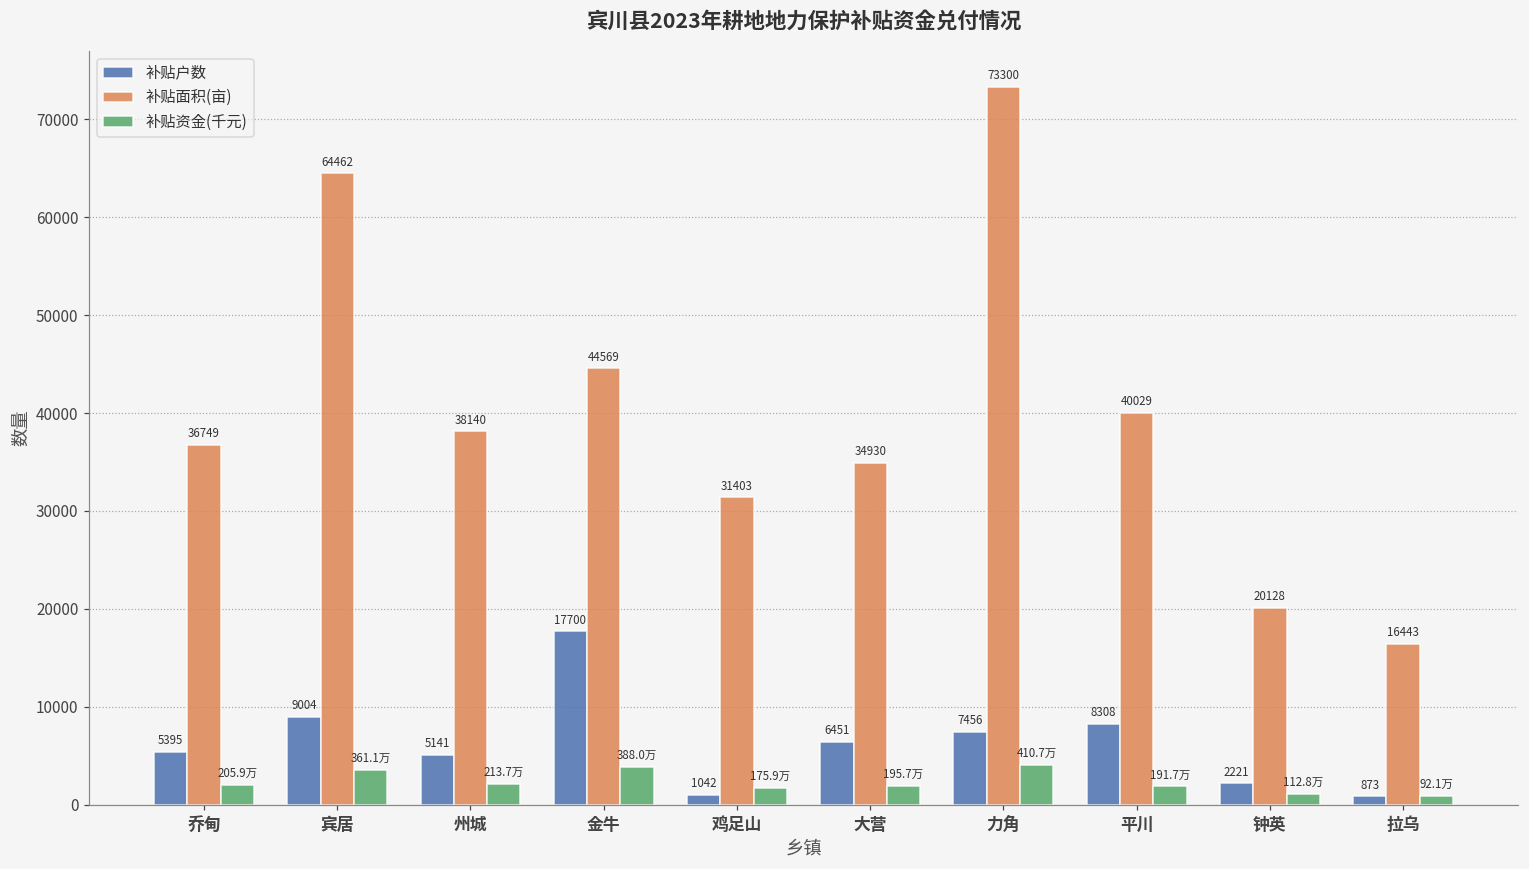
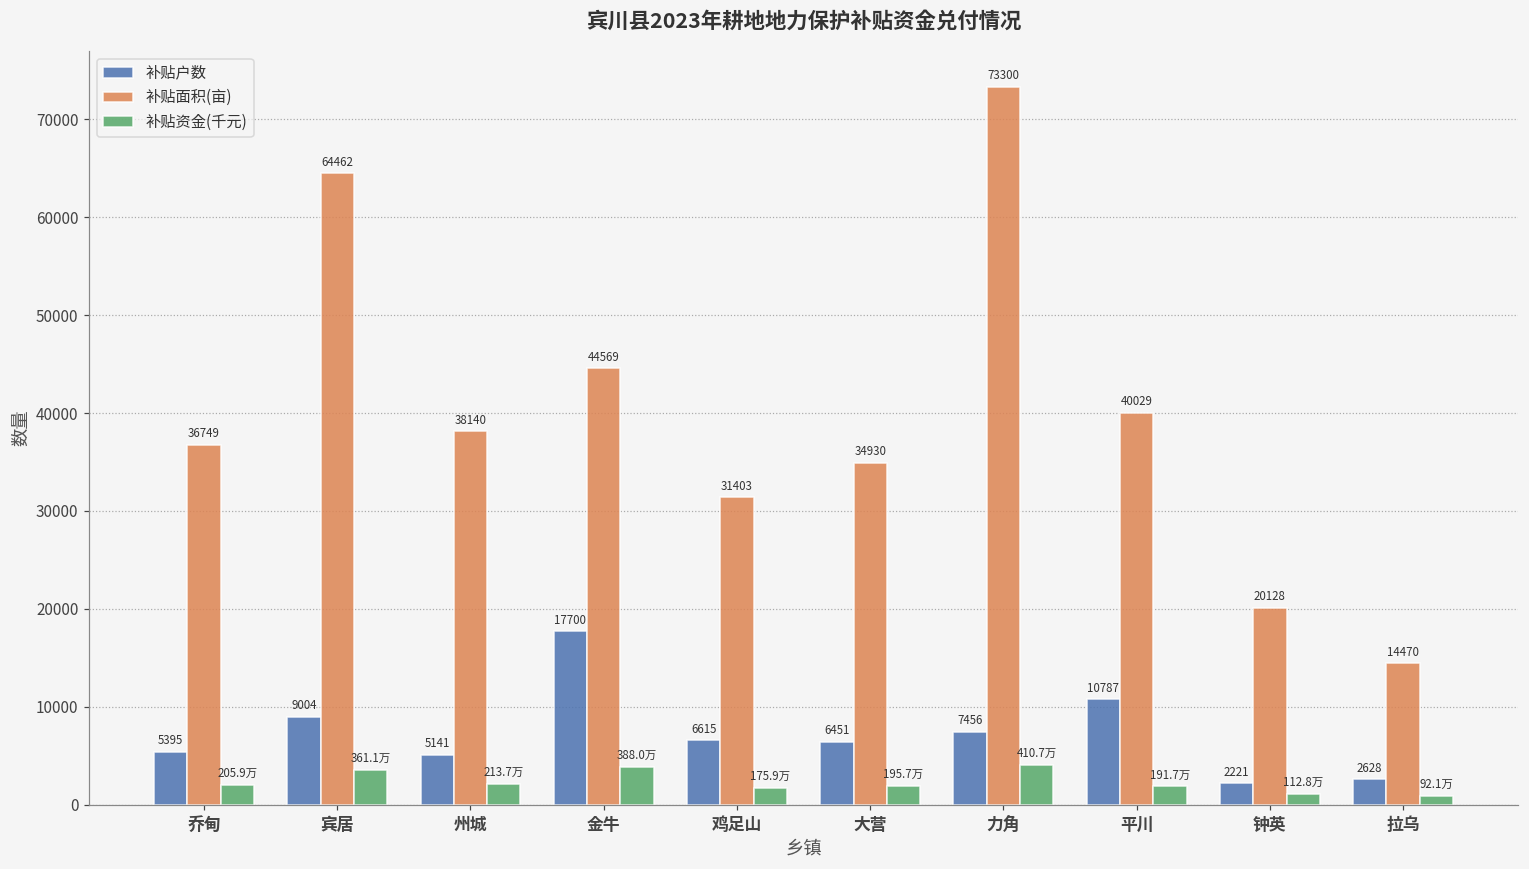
补贴户数, 鸡足山: 1042 -> 6615
补贴户数, 平川: 8308 -> 10787
补贴户数, 拉乌: 873 -> 2628
补贴面积(亩), 拉乌: 16443 -> 14470
